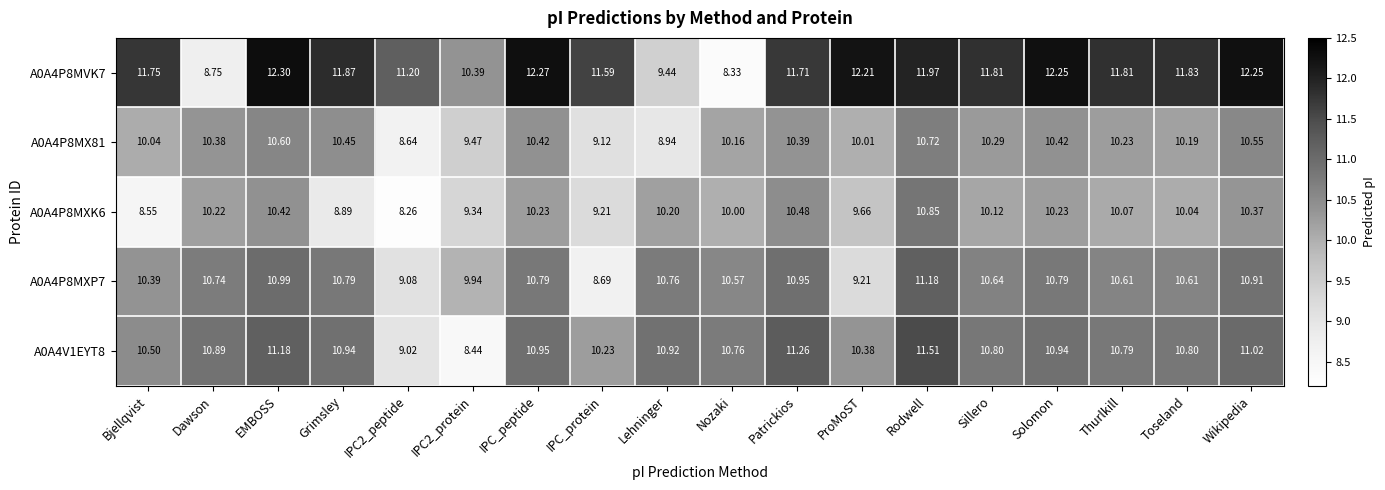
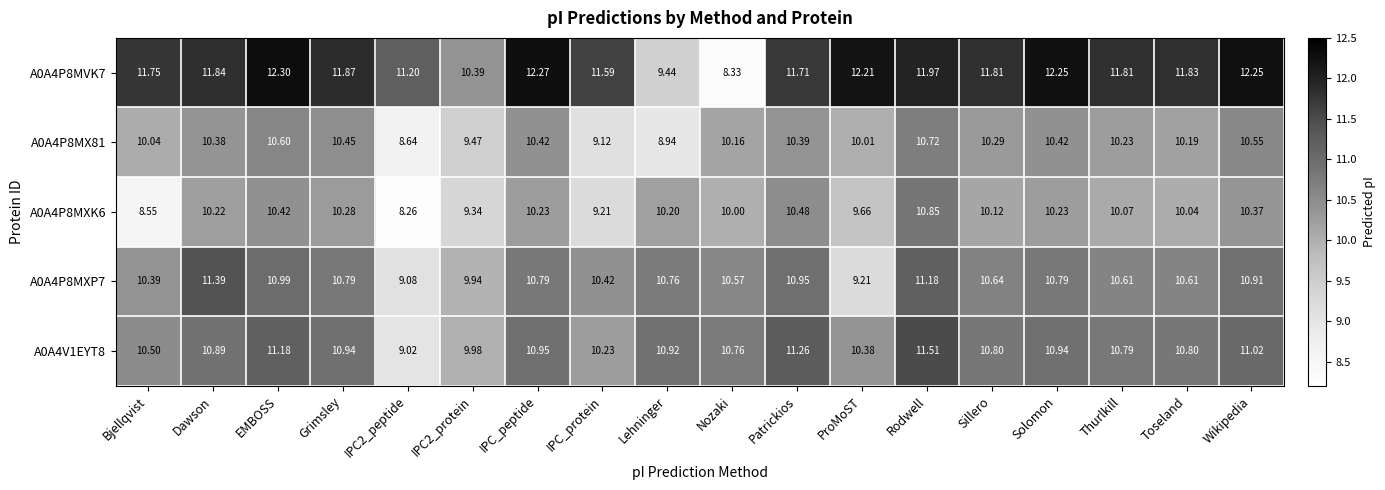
A0A4P8MVK7, Dawson: 8.75 -> 11.84
A0A4P8MXK6, Grimsley: 8.89 -> 10.28
A0A4P8MXP7, Dawson: 10.74 -> 11.39
A0A4P8MXP7, IPC_protein: 8.69 -> 10.42
A0A4V1EYT8, IPC2_protein: 8.44 -> 9.98
